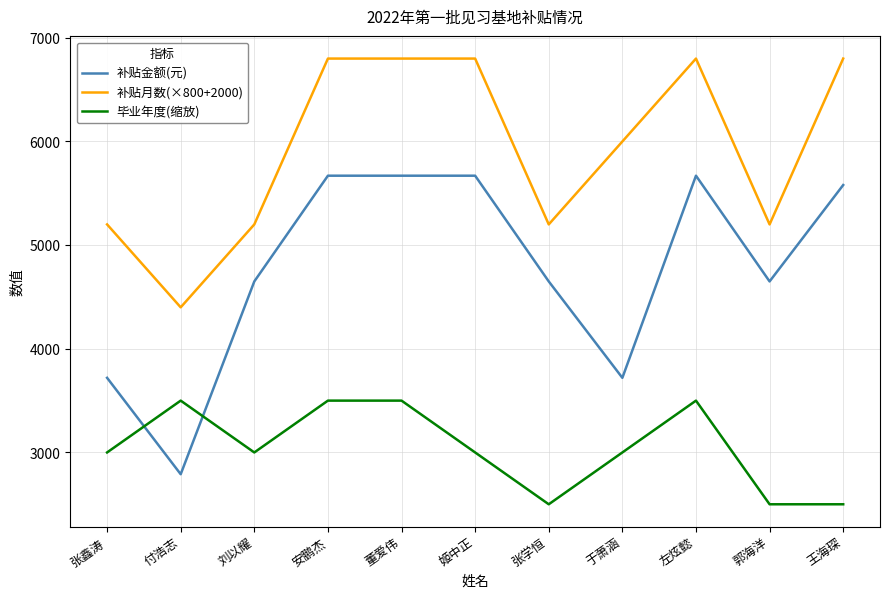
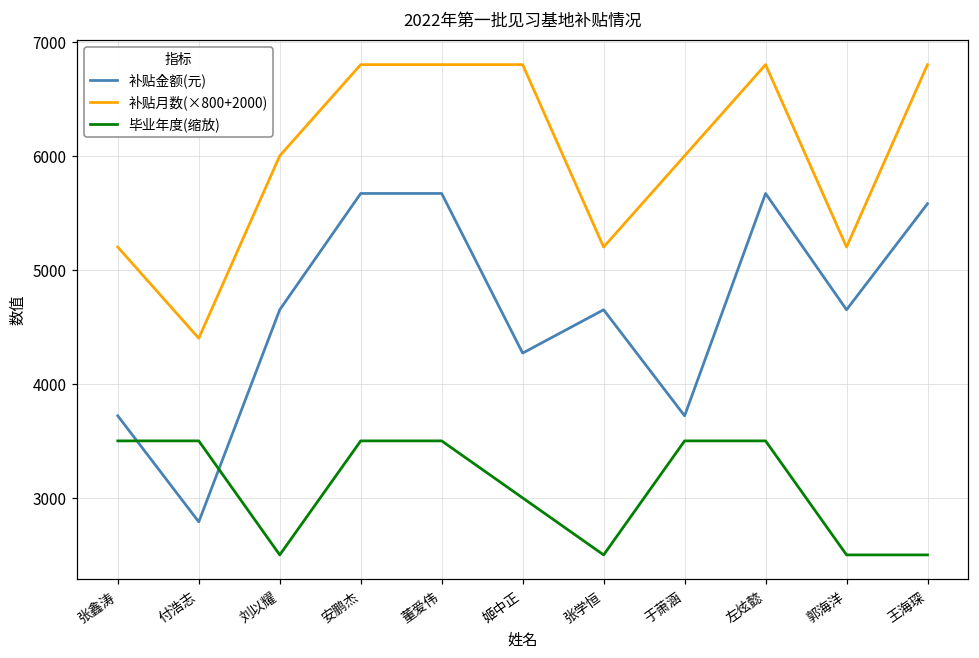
毕业年度(缩放), 张鑫涛: 3000 -> 3500
补贴月数(×800+2000), 刘以耀: 5200 -> 6000
毕业年度(缩放), 刘以耀: 3000 -> 2500
补贴金额(元), 姬中正: 5670 -> 4270
毕业年度(缩放), 于萧涵: 3000 -> 3500
